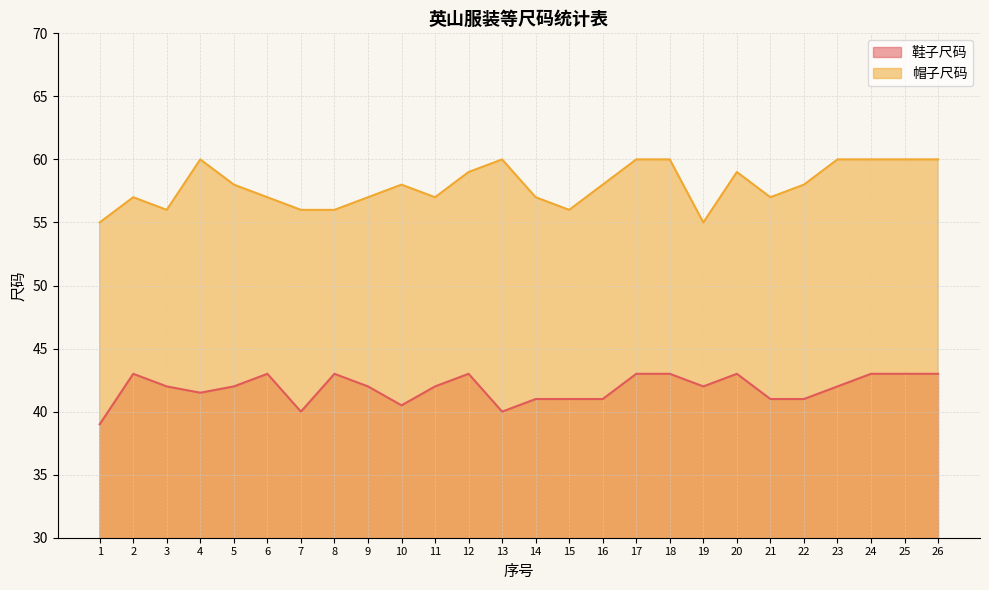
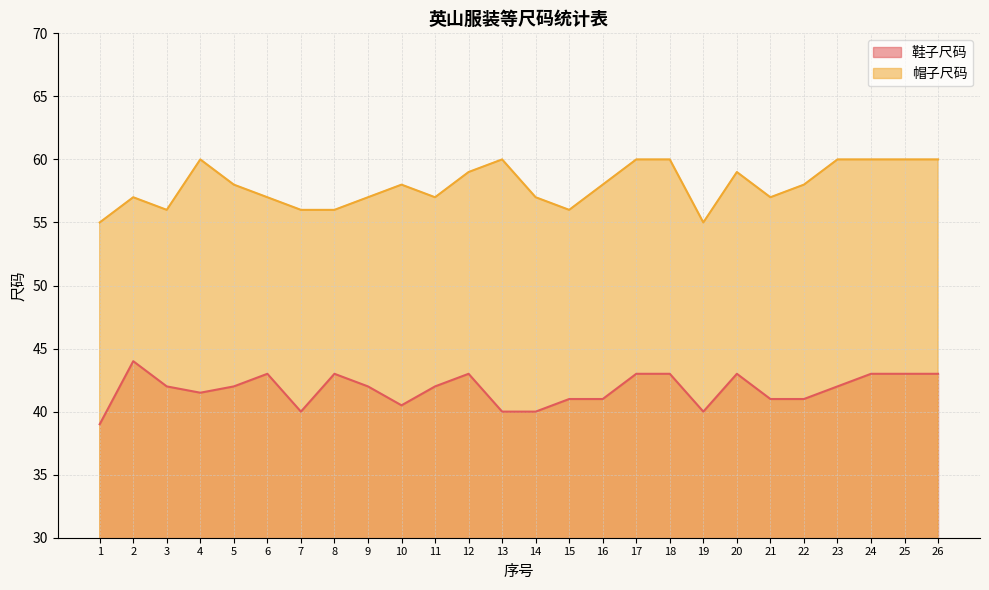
鞋子尺码, 2: 43 -> 44
鞋子尺码, 14: 41 -> 40
鞋子尺码, 19: 42 -> 40
